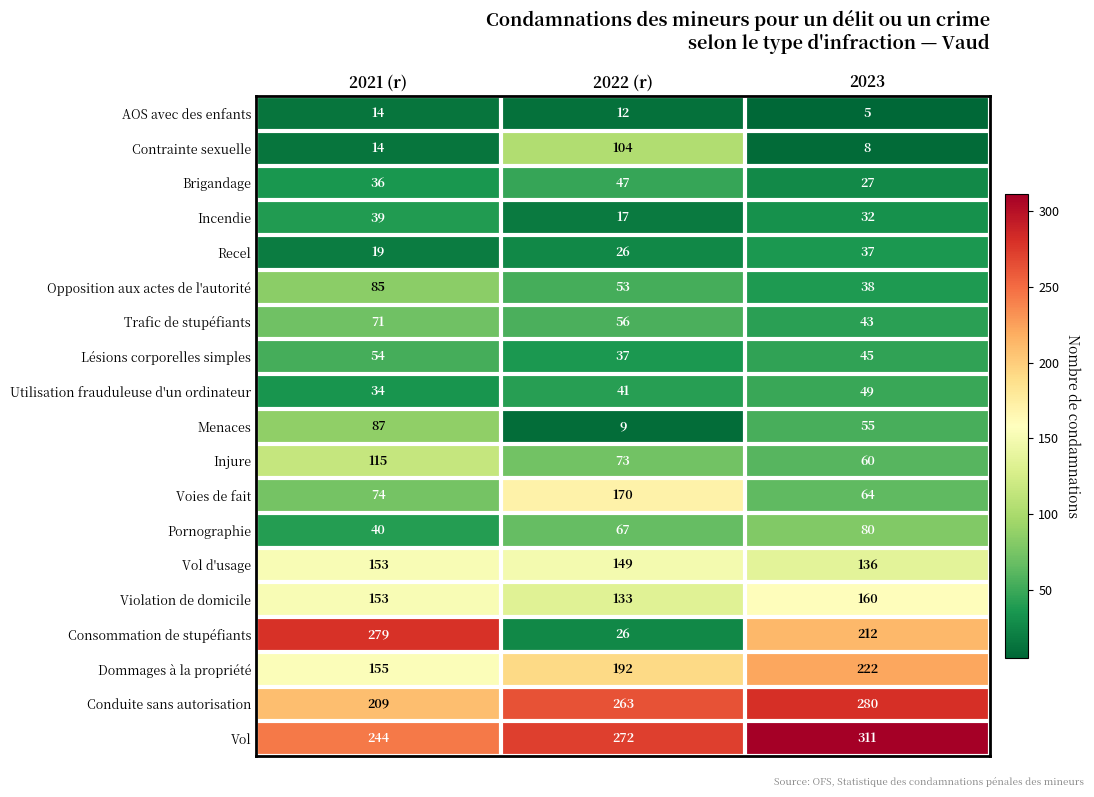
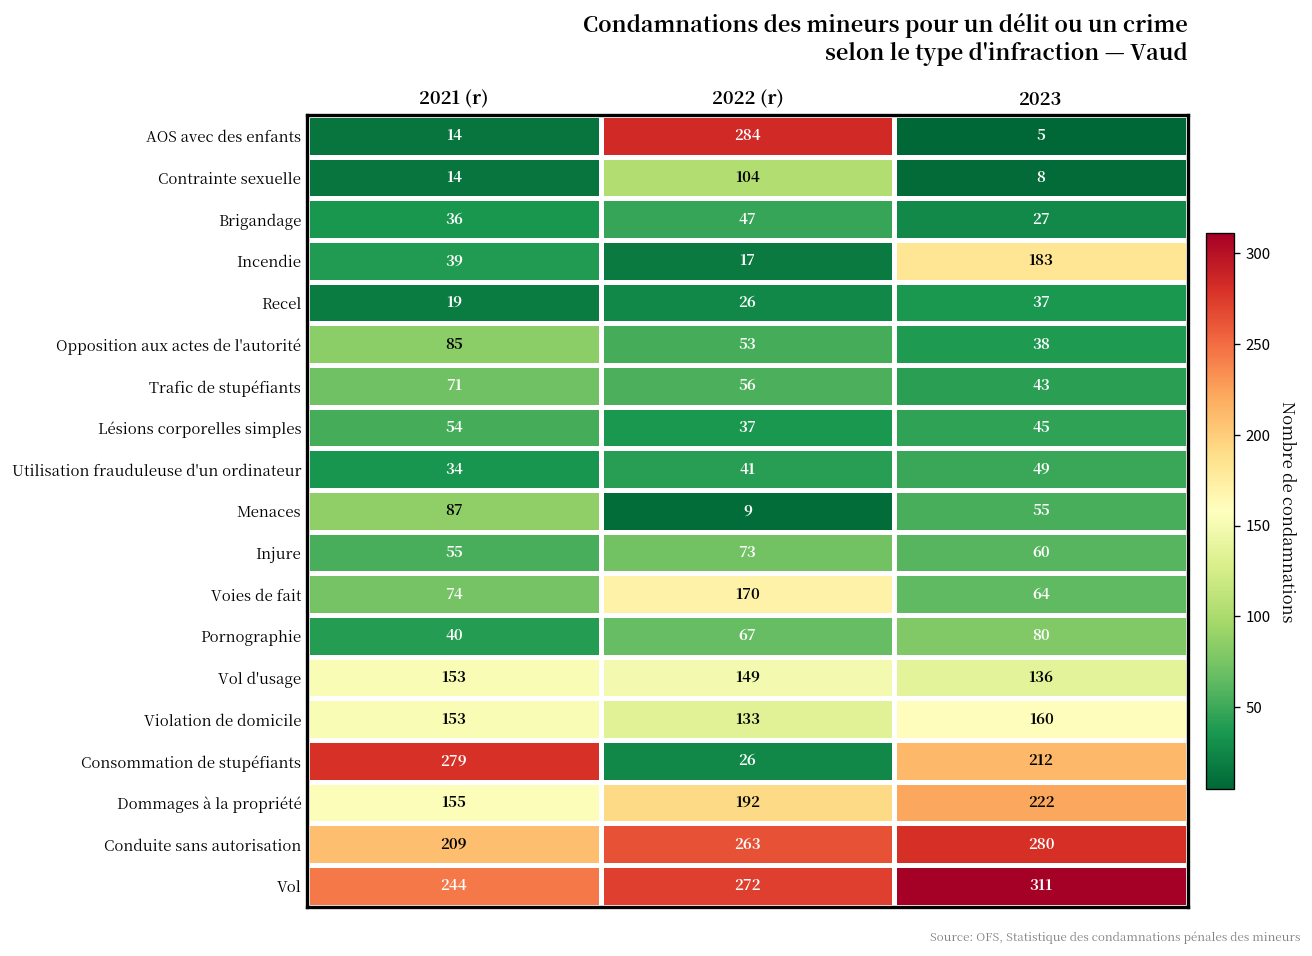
AOS avec des enfants, 2022 (r): 12 -> 284
Incendie, 2023: 32 -> 183
Injure, 2021 (r): 115 -> 55
